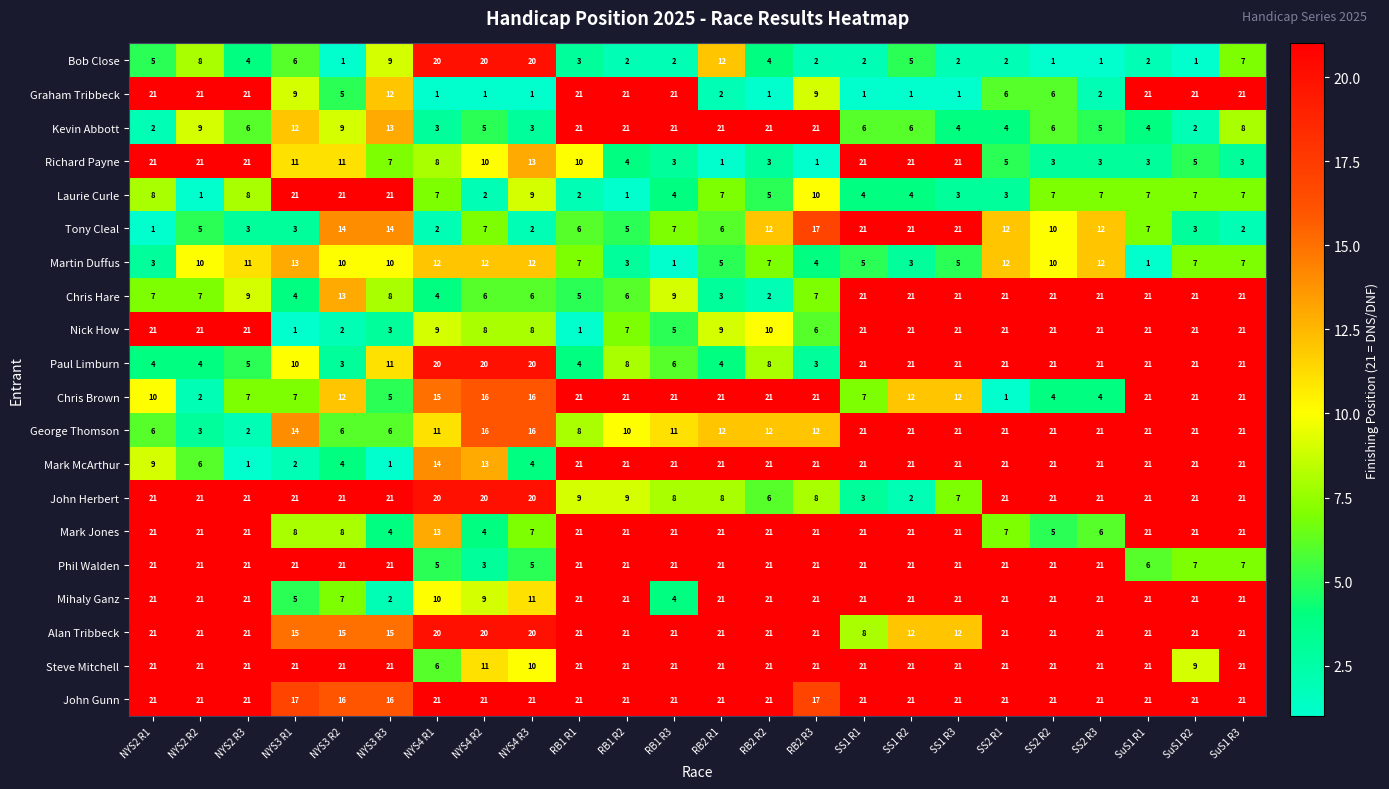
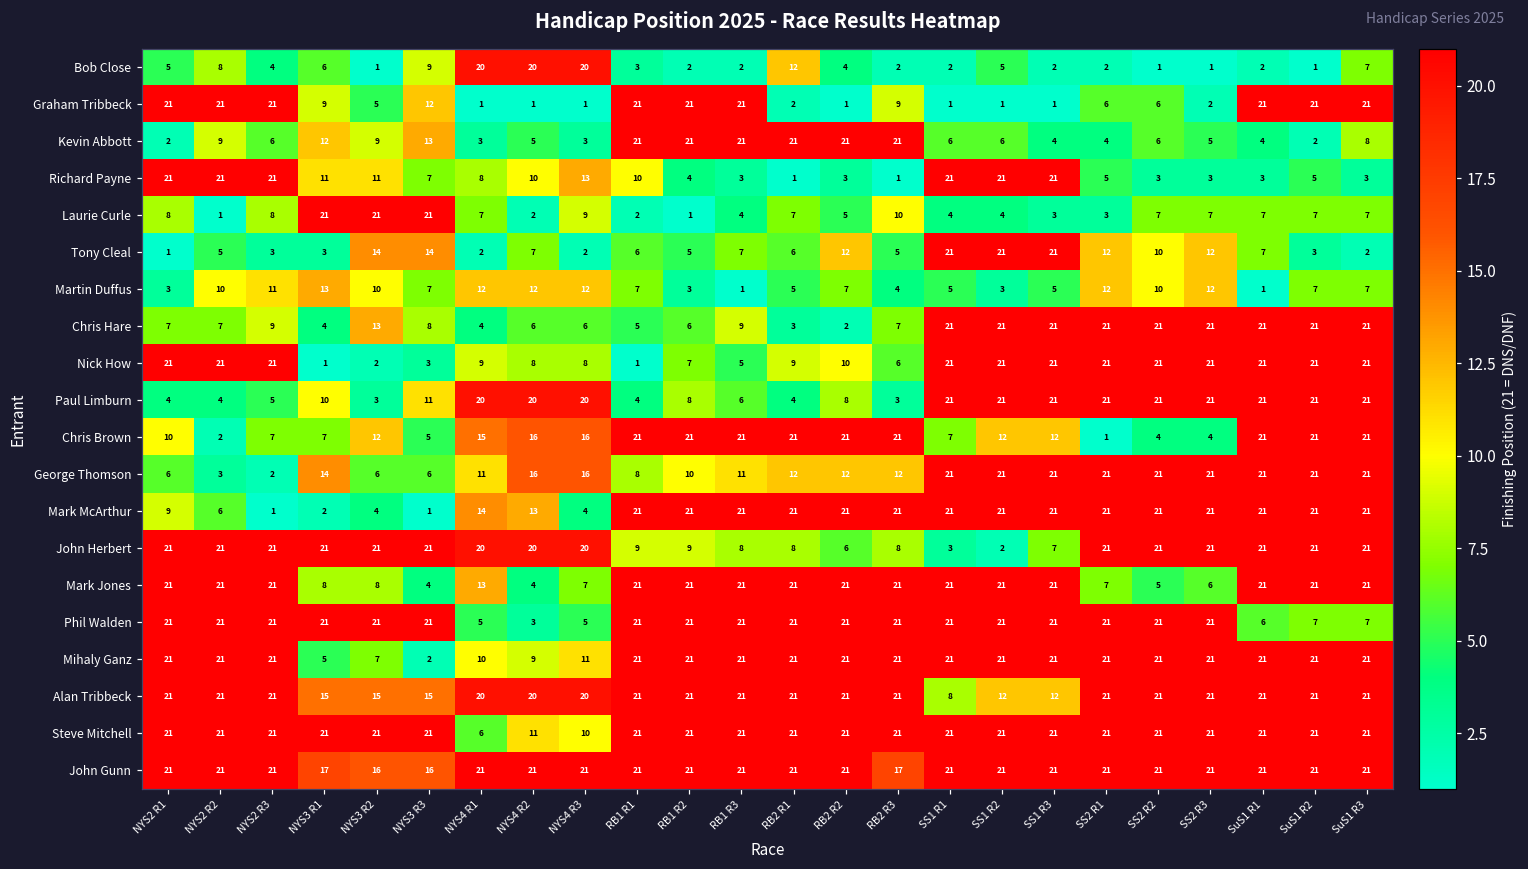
Tony Cleal, RB2 R3: 17 -> 5
Martin Duffus, NYS3 R3: 10 -> 7
Mihaly Ganz, RB1 R3: 4 -> 21
Steve Mitchell, SuS1 R2: 9 -> 21
